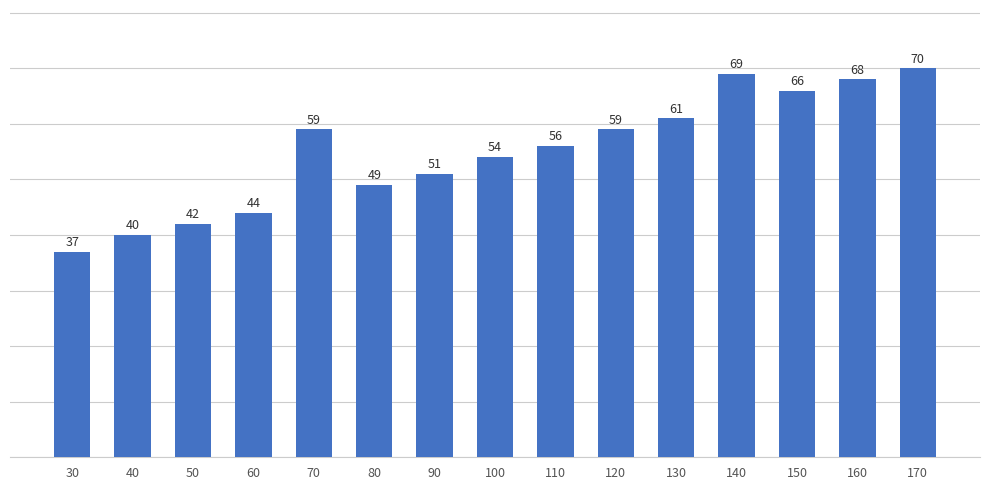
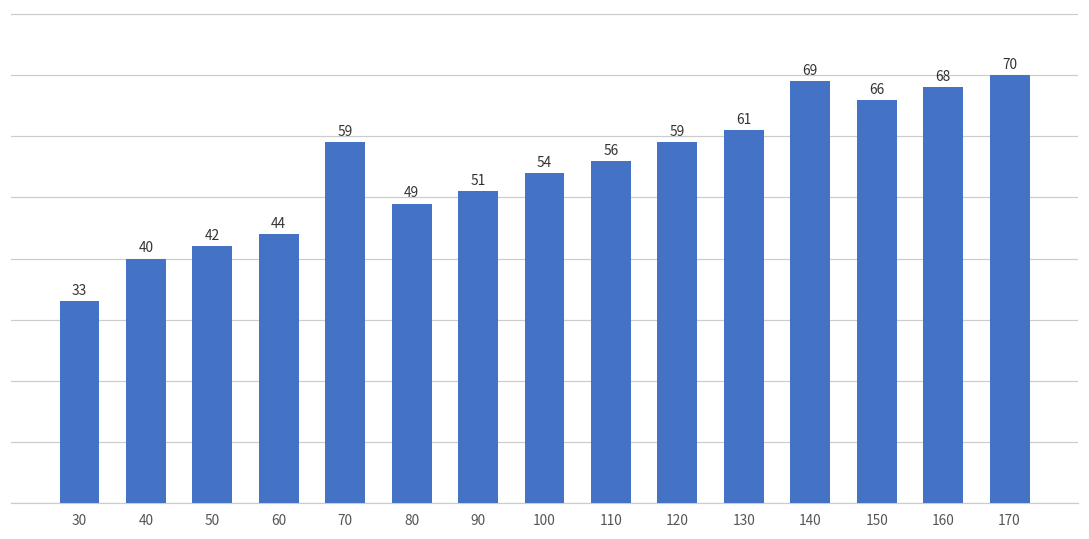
30: 37 -> 33
